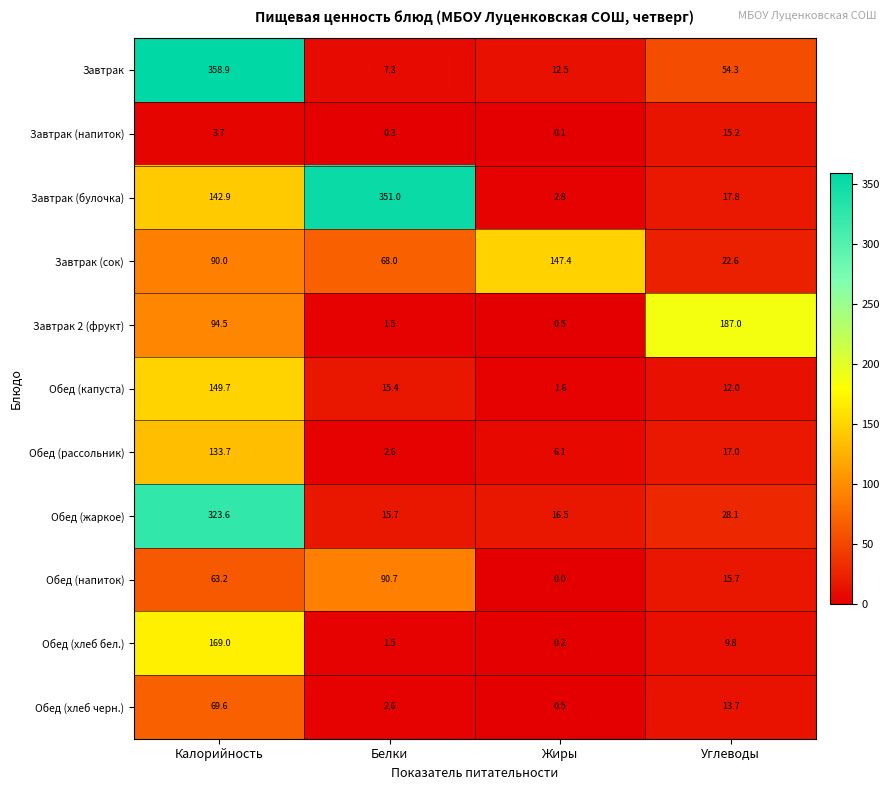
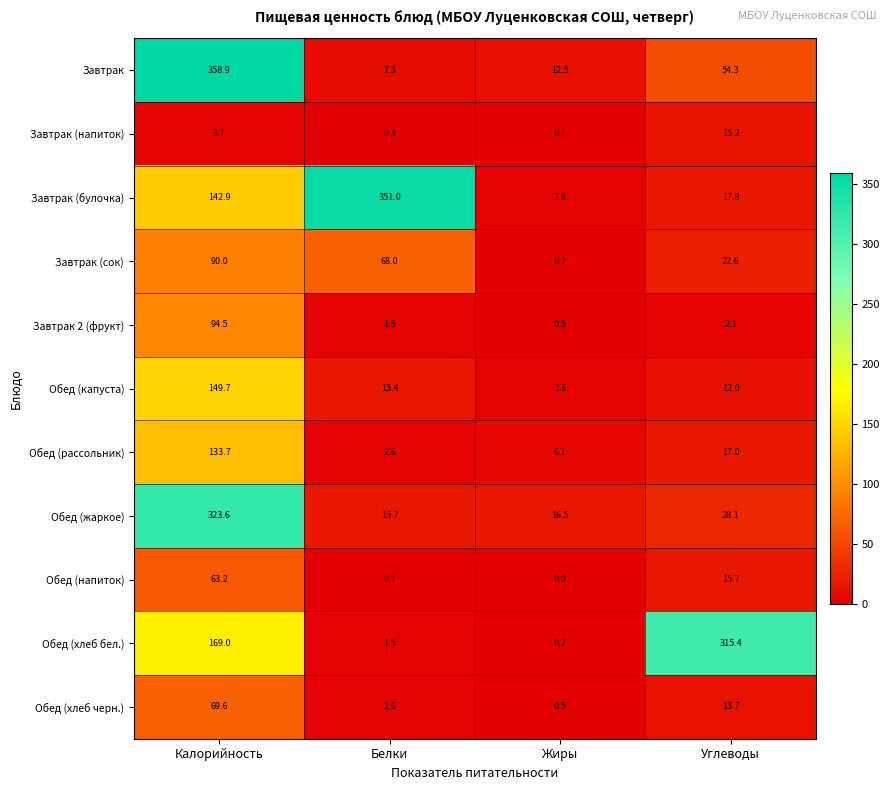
Завтрак (сок), Жиры: 147.4 -> 0.2
Завтрак 2 (фрукт), Углеводы: 187.0 -> 2.1
Обед (напиток), Белки: 90.7 -> 0.1
Обед (хлеб бел.), Углеводы: 9.8 -> 315.4
